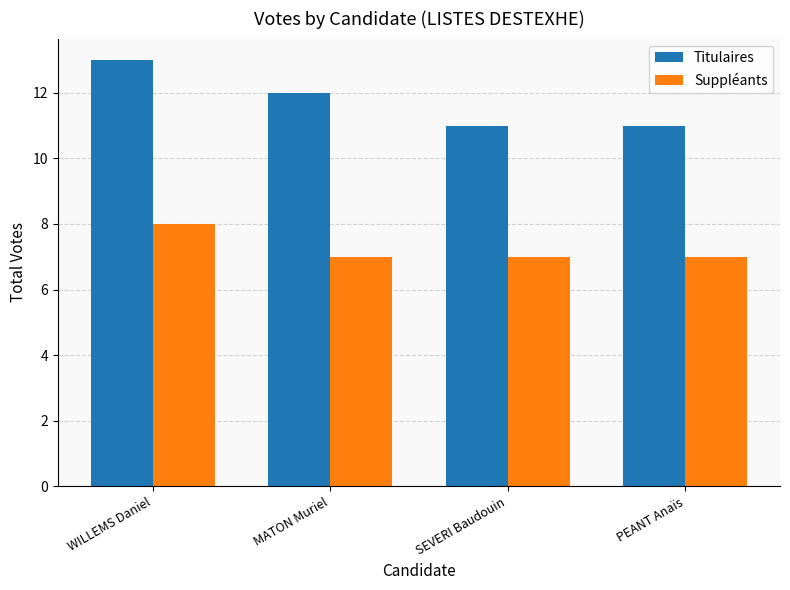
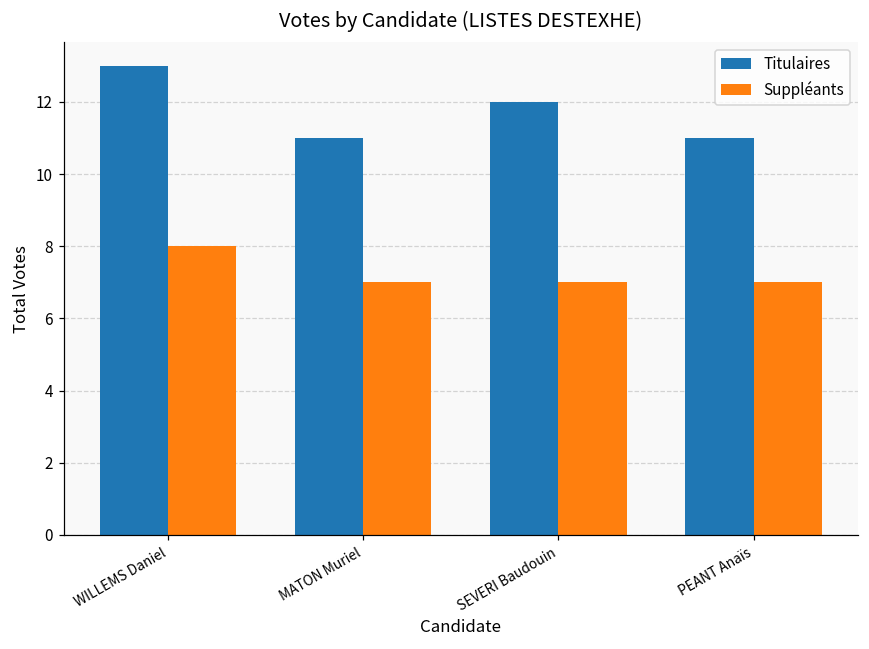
Titulaires, MATON Muriel: 12 -> 11
Titulaires, SEVERI Baudouin: 11 -> 12
